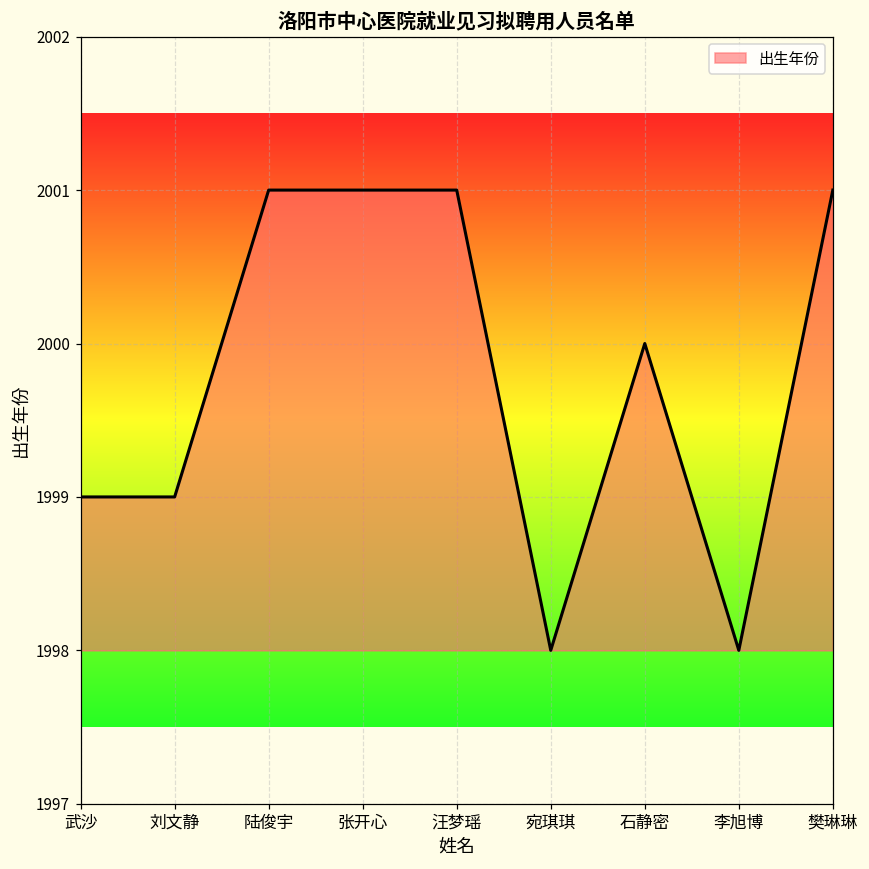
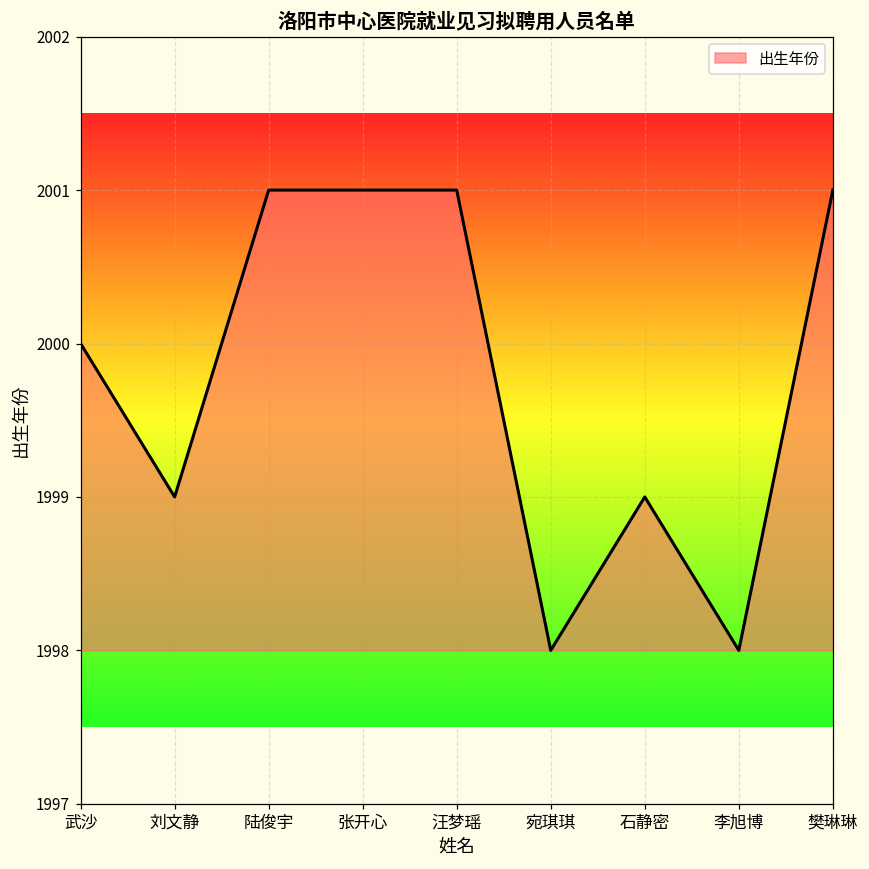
武沙: 1999 -> 2000
石静密: 2000 -> 1999
